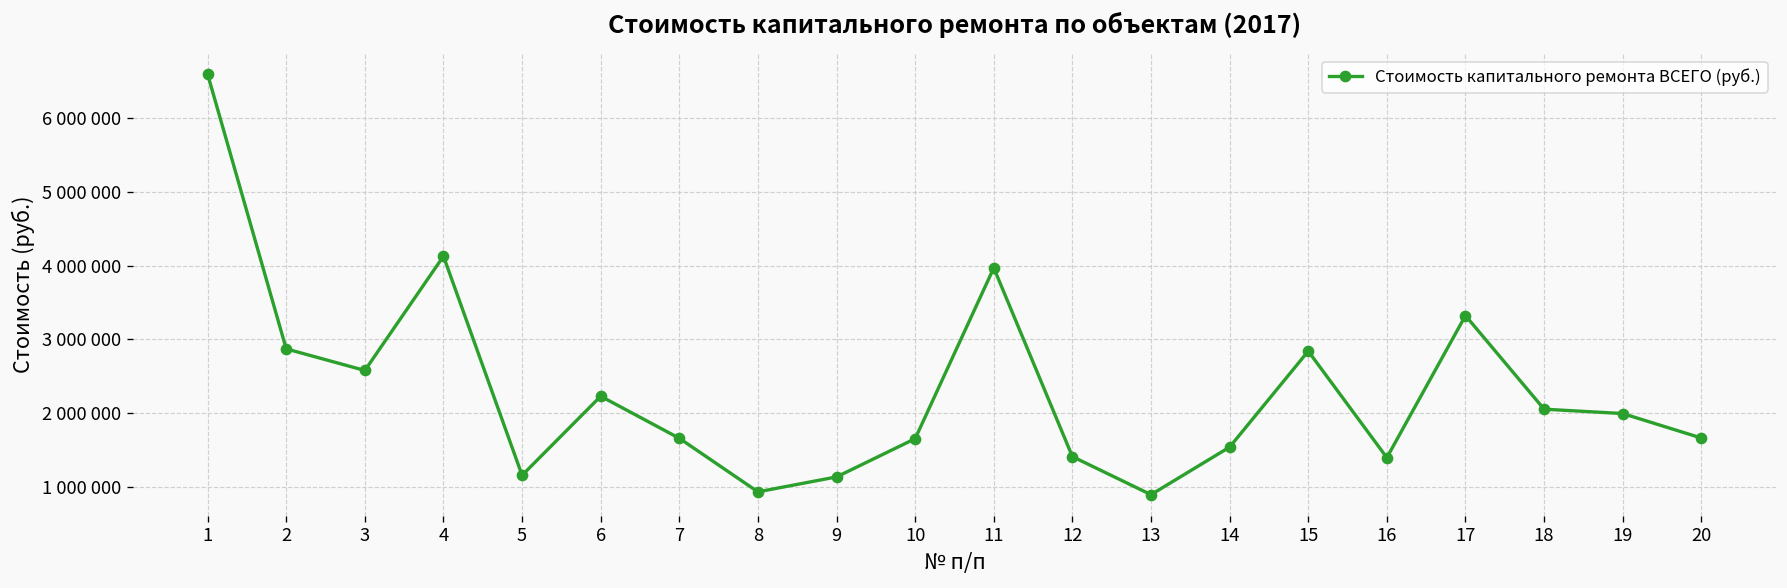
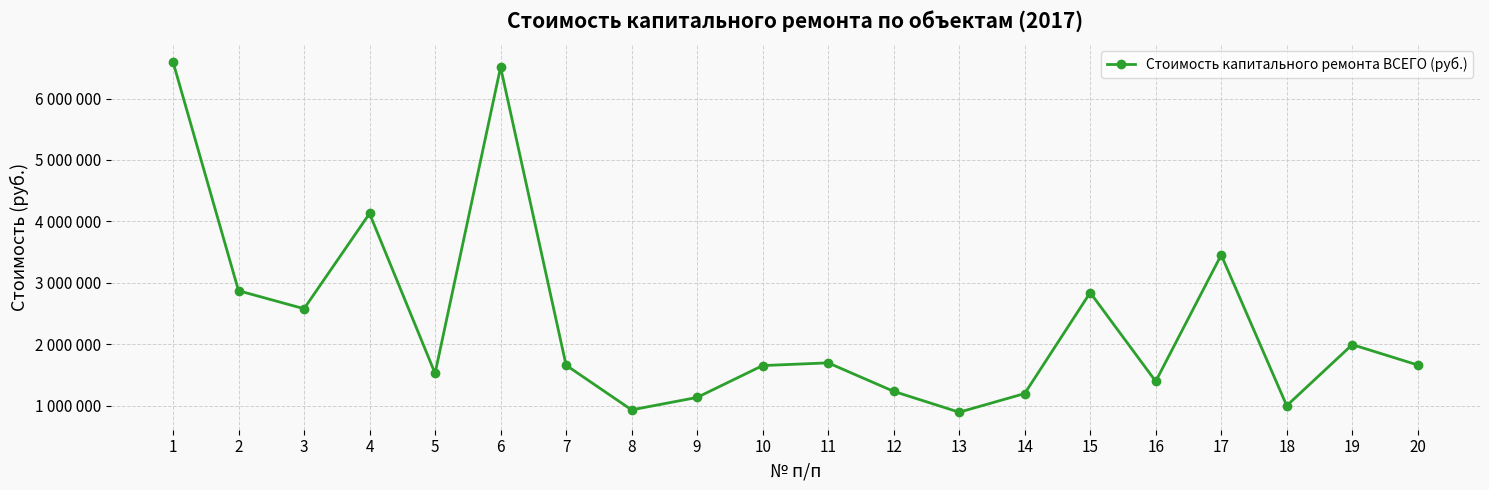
5: 1200000 -> 1500000
6: 2200000 -> 6500000
11: 4000000 -> 1700000
12: 1400000 -> 1200000
14: 1500000 -> 1200000
17: 3300000 -> 3500000
18: 2100000 -> 1000000
